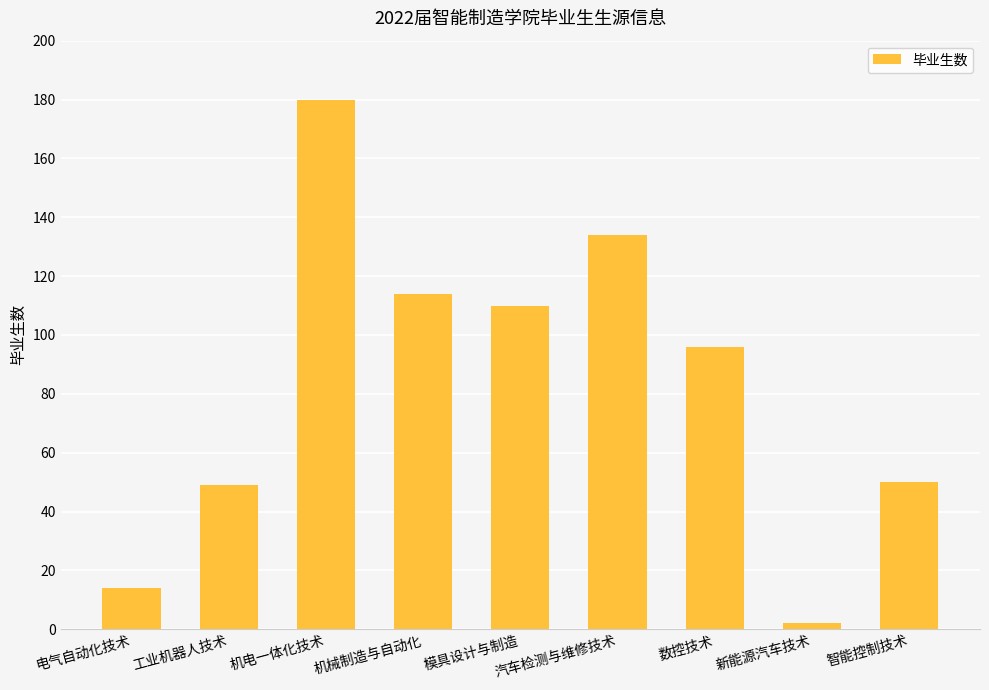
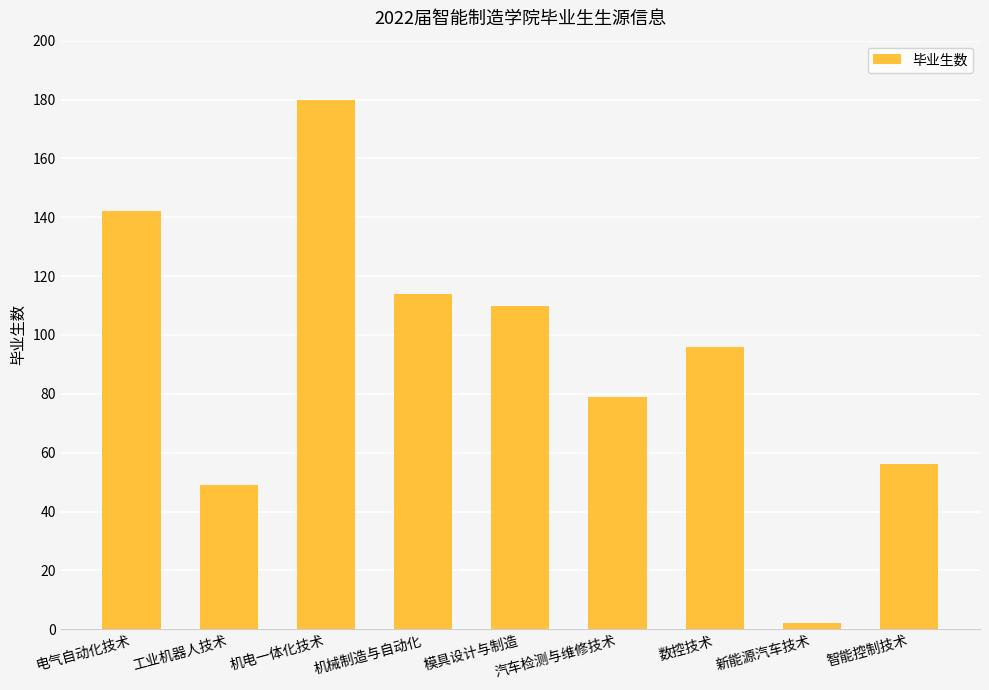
电气自动化技术: 14 -> 142
汽车检测与维修技术: 134 -> 79
智能控制技术: 50 -> 56
